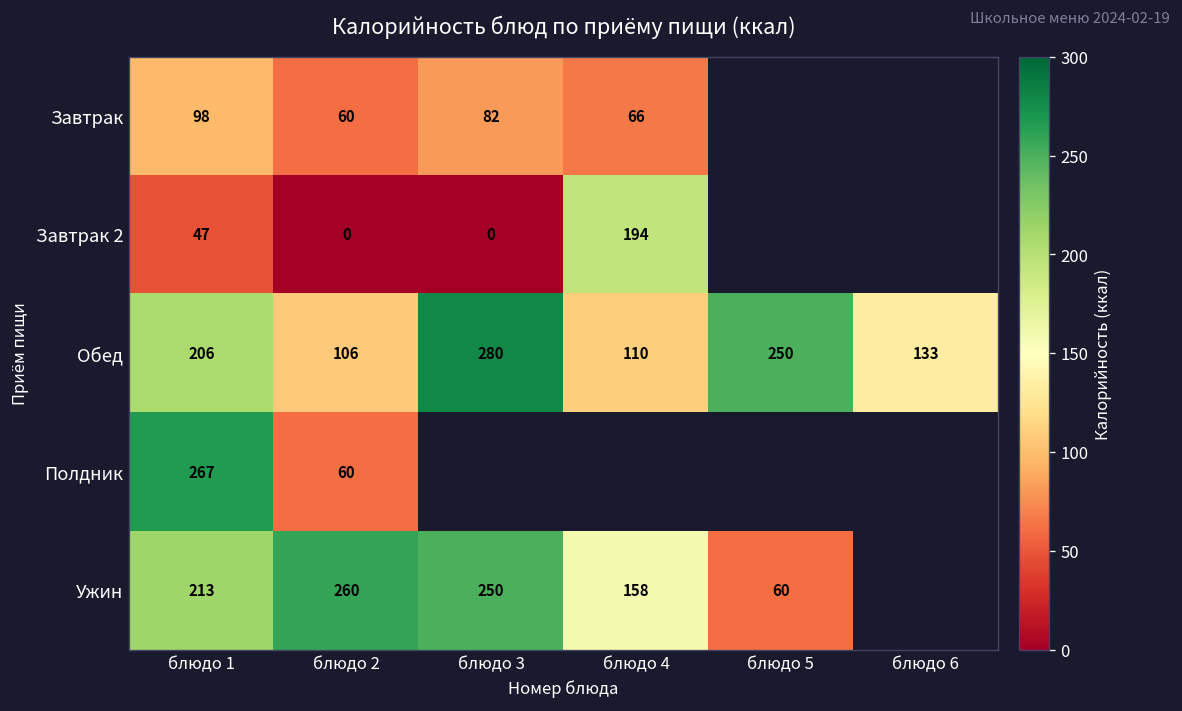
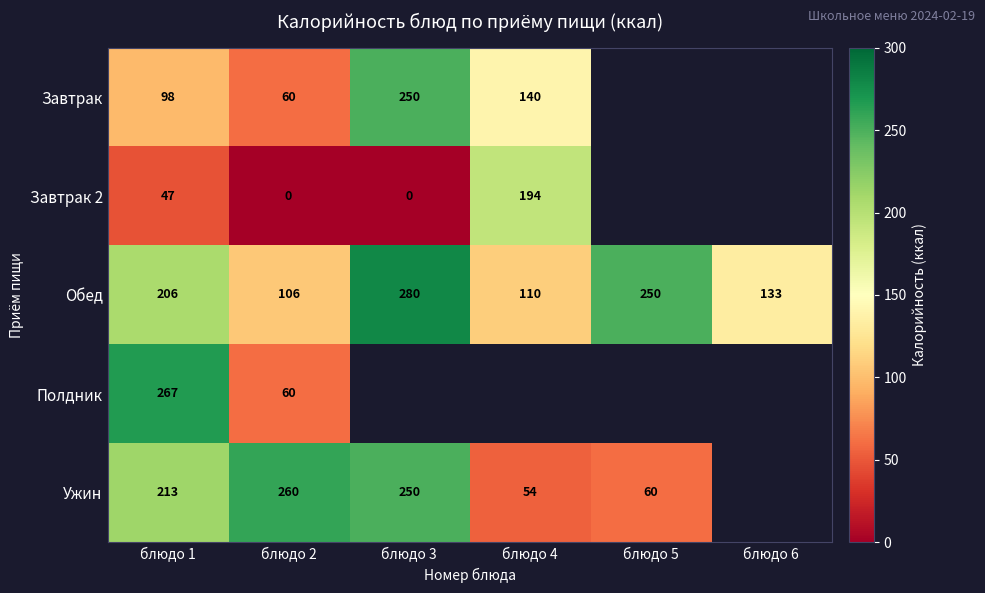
Завтрак, блюдо 3: 82 -> 250
Завтрак, блюдо 4: 66 -> 140
Ужин, блюдо 4: 158 -> 54
